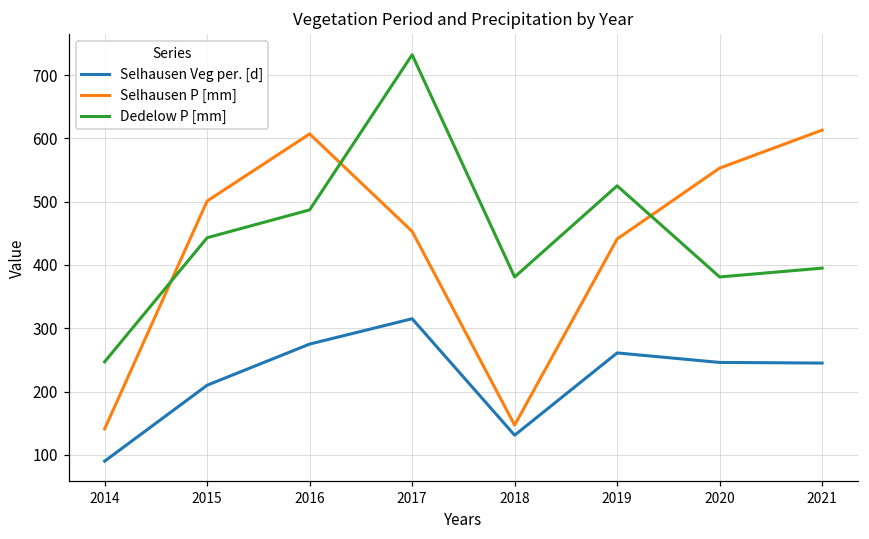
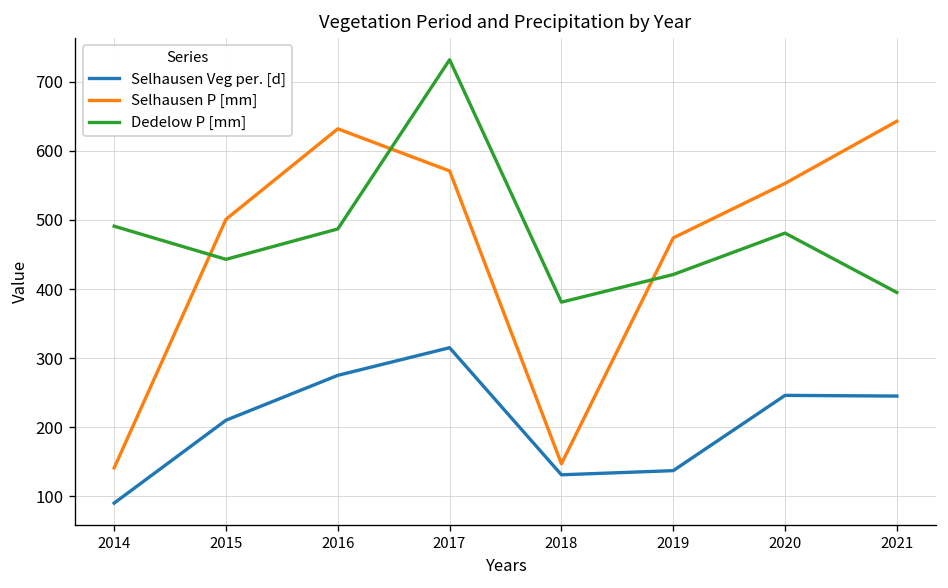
Dedelow P [mm], 2014: 250 -> 490
Selhausen P [mm], 2016: 610 -> 630
Selhausen P [mm], 2017: 450 -> 570
Selhausen Veg per. [d], 2019: 260 -> 140
Selhausen P [mm], 2019: 440 -> 470
Dedelow P [mm], 2019: 530 -> 420
Dedelow P [mm], 2020: 380 -> 480
Selhausen P [mm], 2021: 610 -> 640
